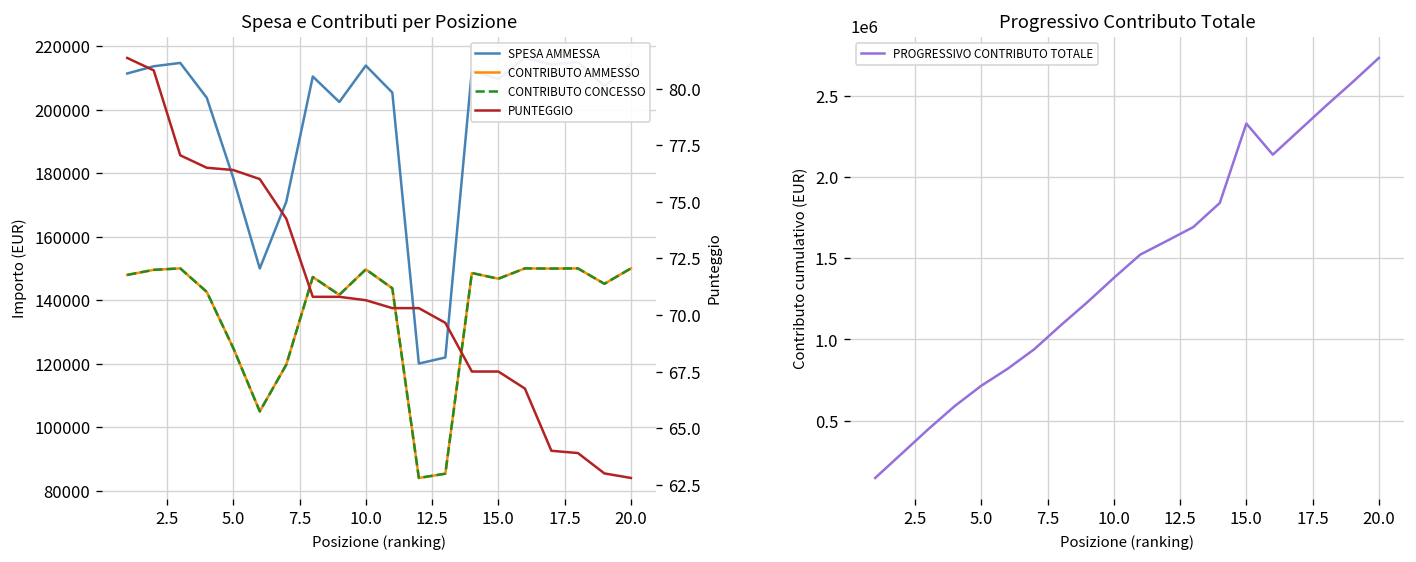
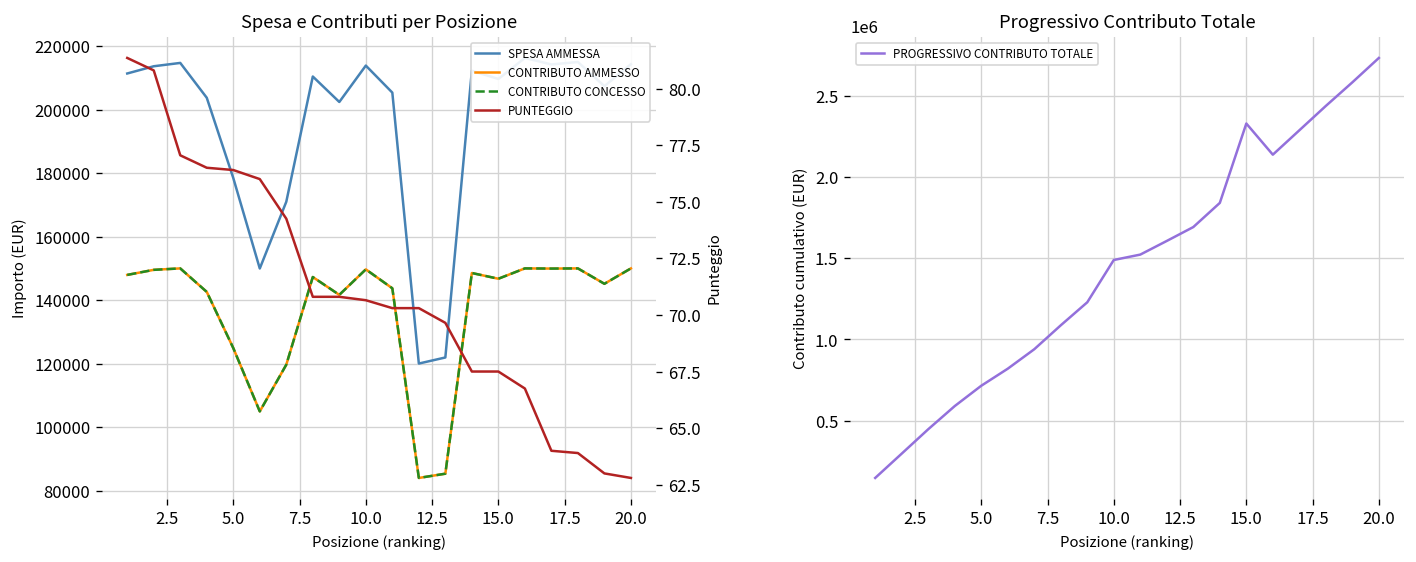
Progressivo Contributo Totale, 10.0: 1380000 -> 1490000
